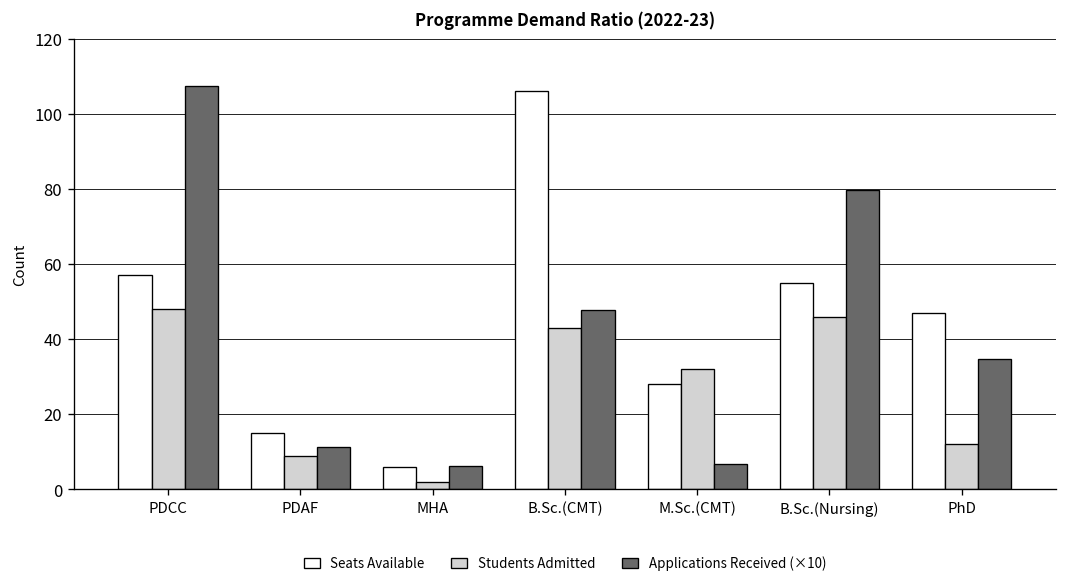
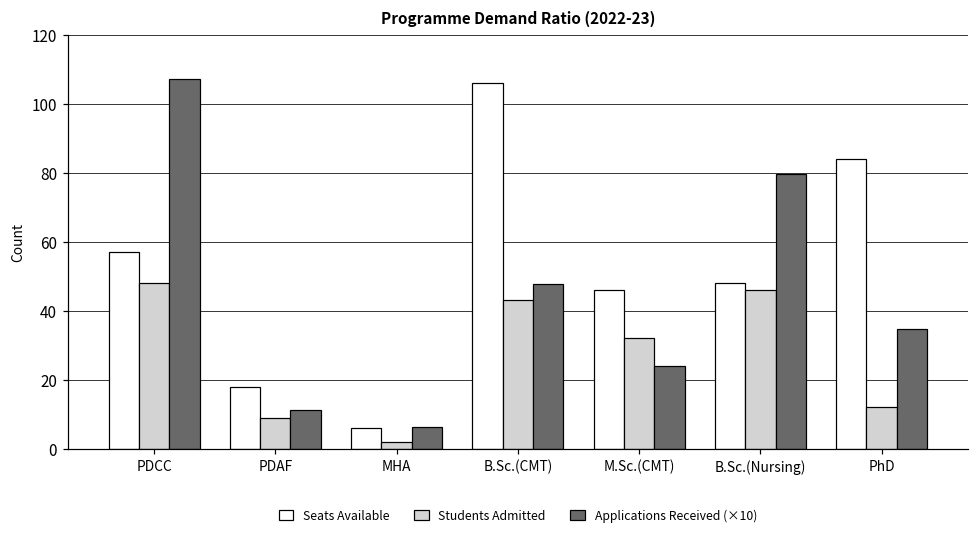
Seats Available, PDAF: 15 -> 18
Seats Available, M.Sc.(CMT): 28 -> 46
Applications Received (×10), M.Sc.(CMT): 7 -> 24
Seats Available, B.Sc.(Nursing): 55 -> 48
Seats Available, PhD: 47 -> 84
